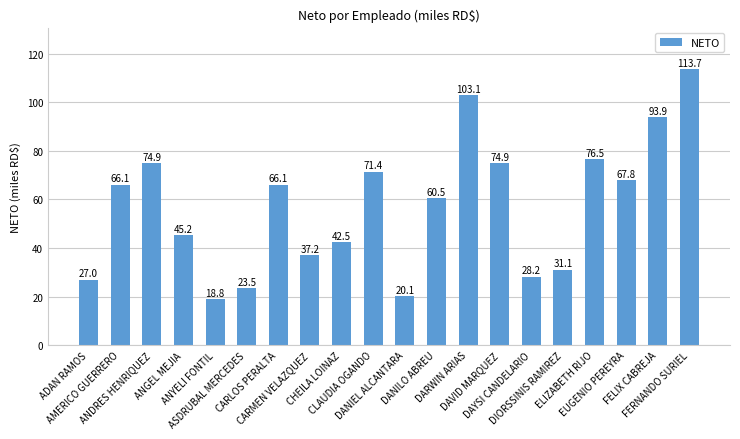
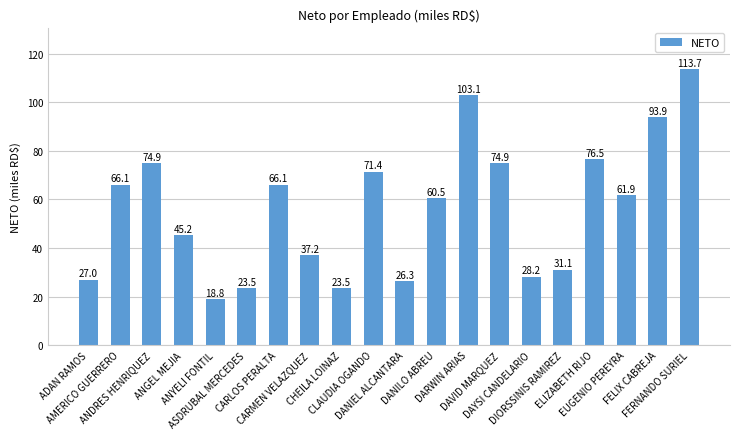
CHEILA LOINAZ: 42.5 -> 23.5
DANIEL ALCANTARA: 20.1 -> 26.3
EUGENIO PEREYRA: 67.8 -> 61.9
